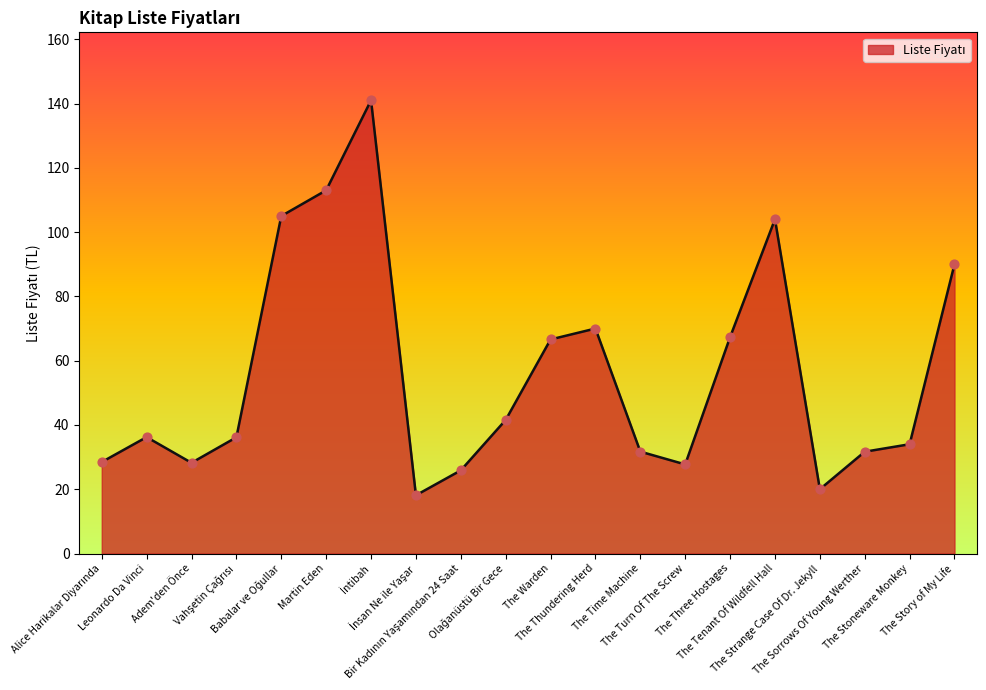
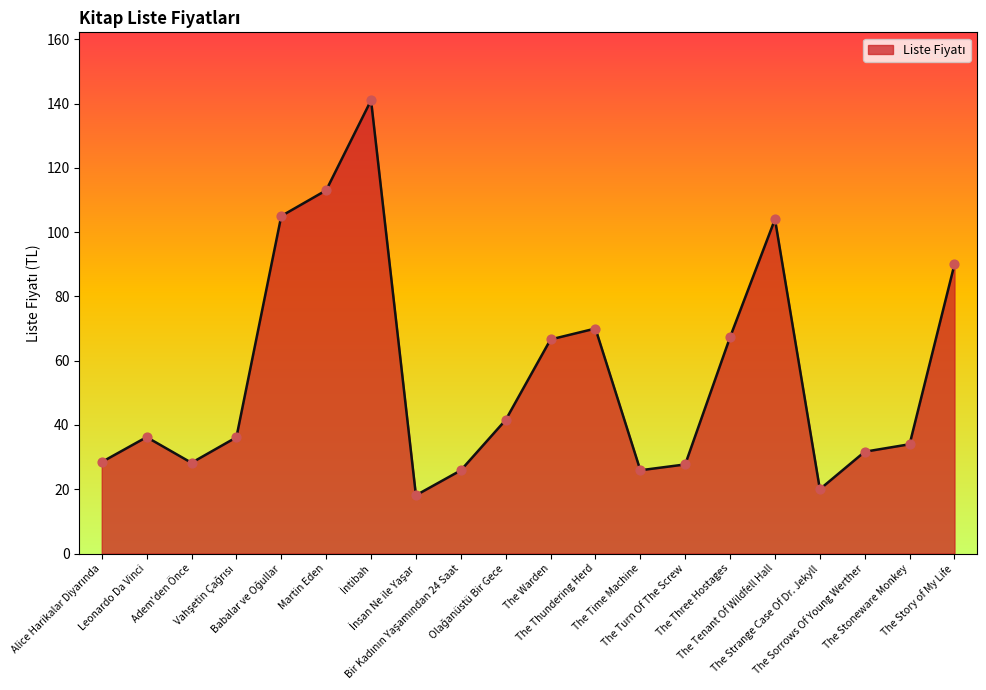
The Time Machine: 32 -> 26
